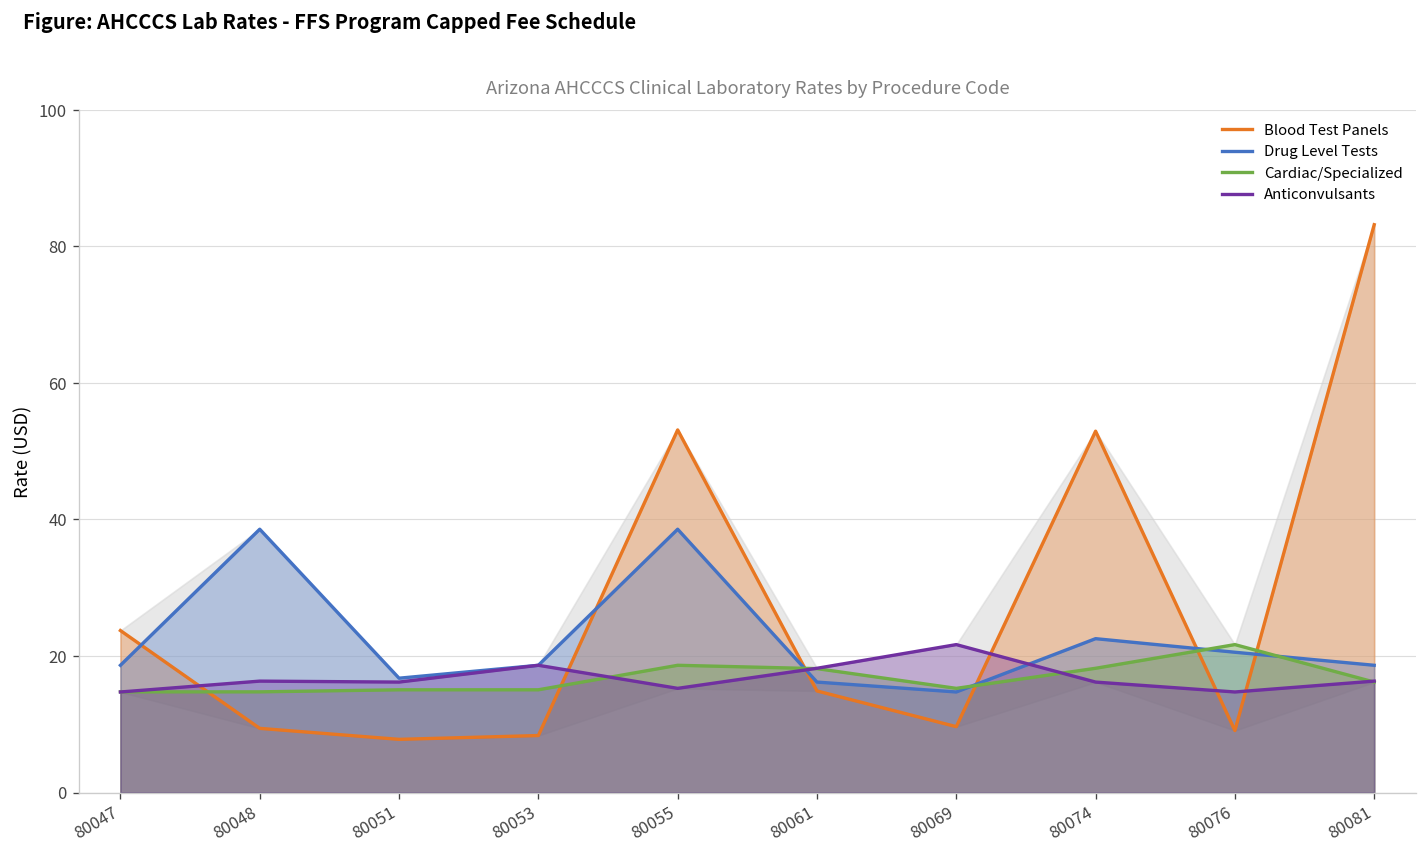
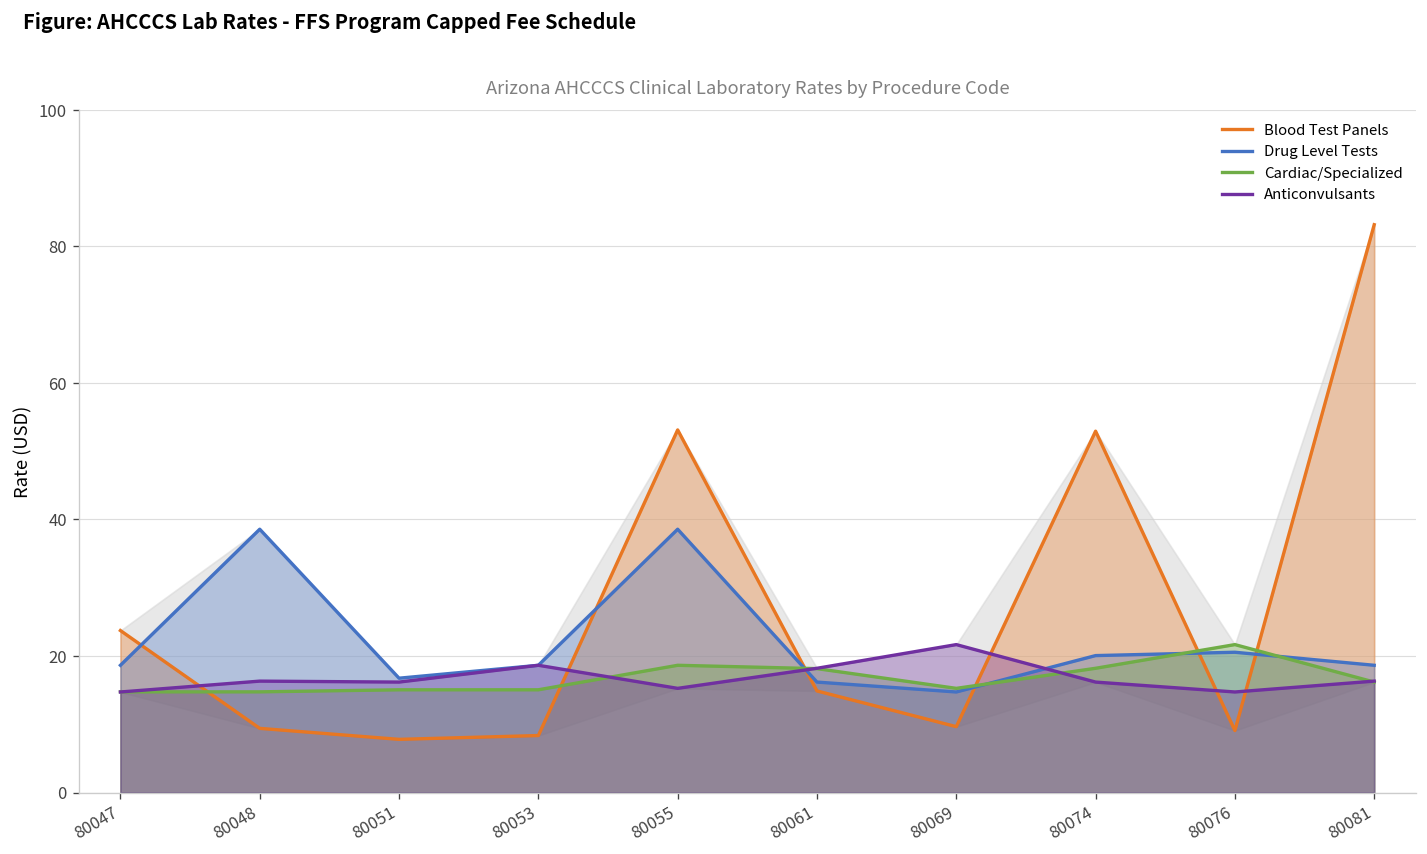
Drug Level Tests, 80074: 23 -> 20
